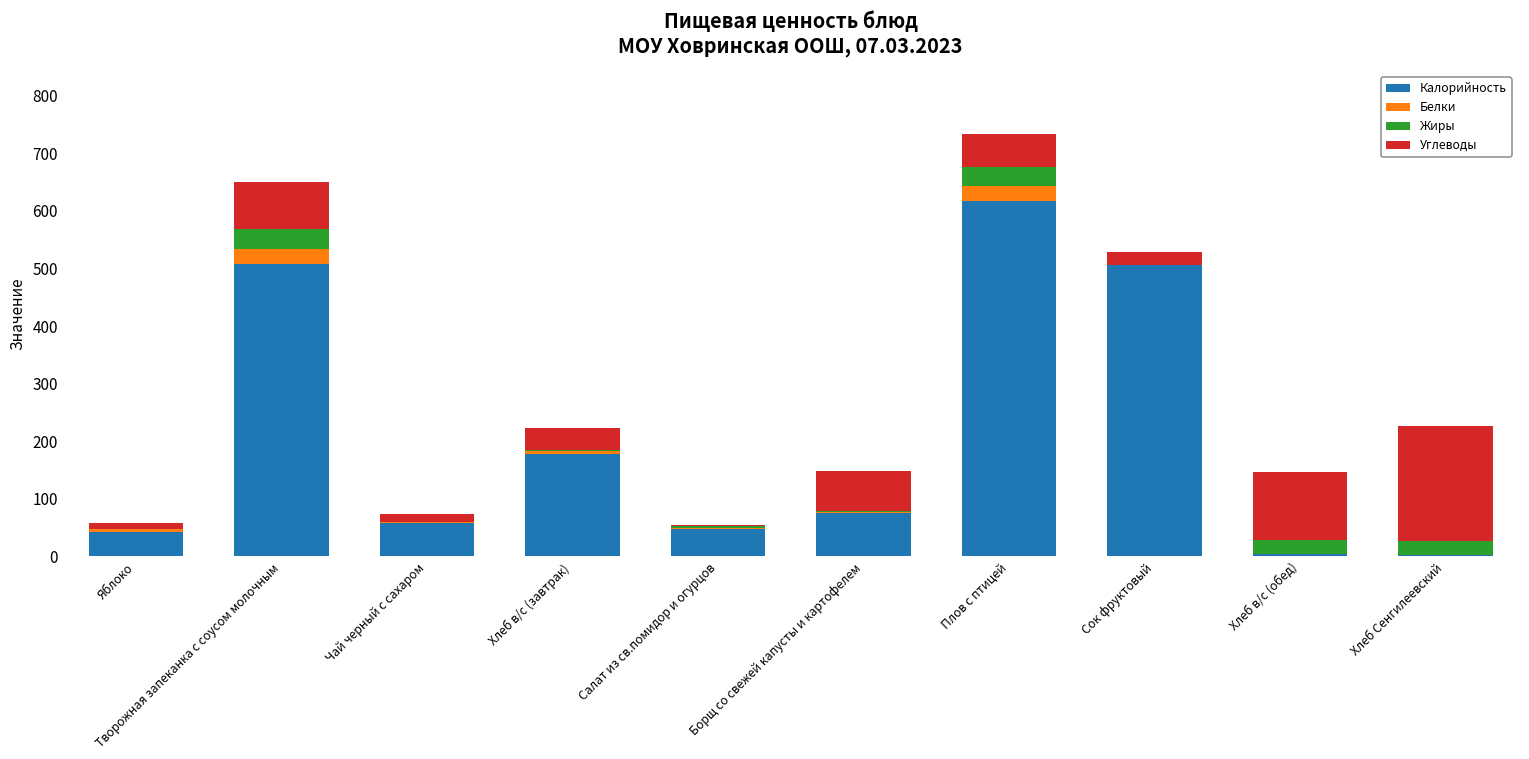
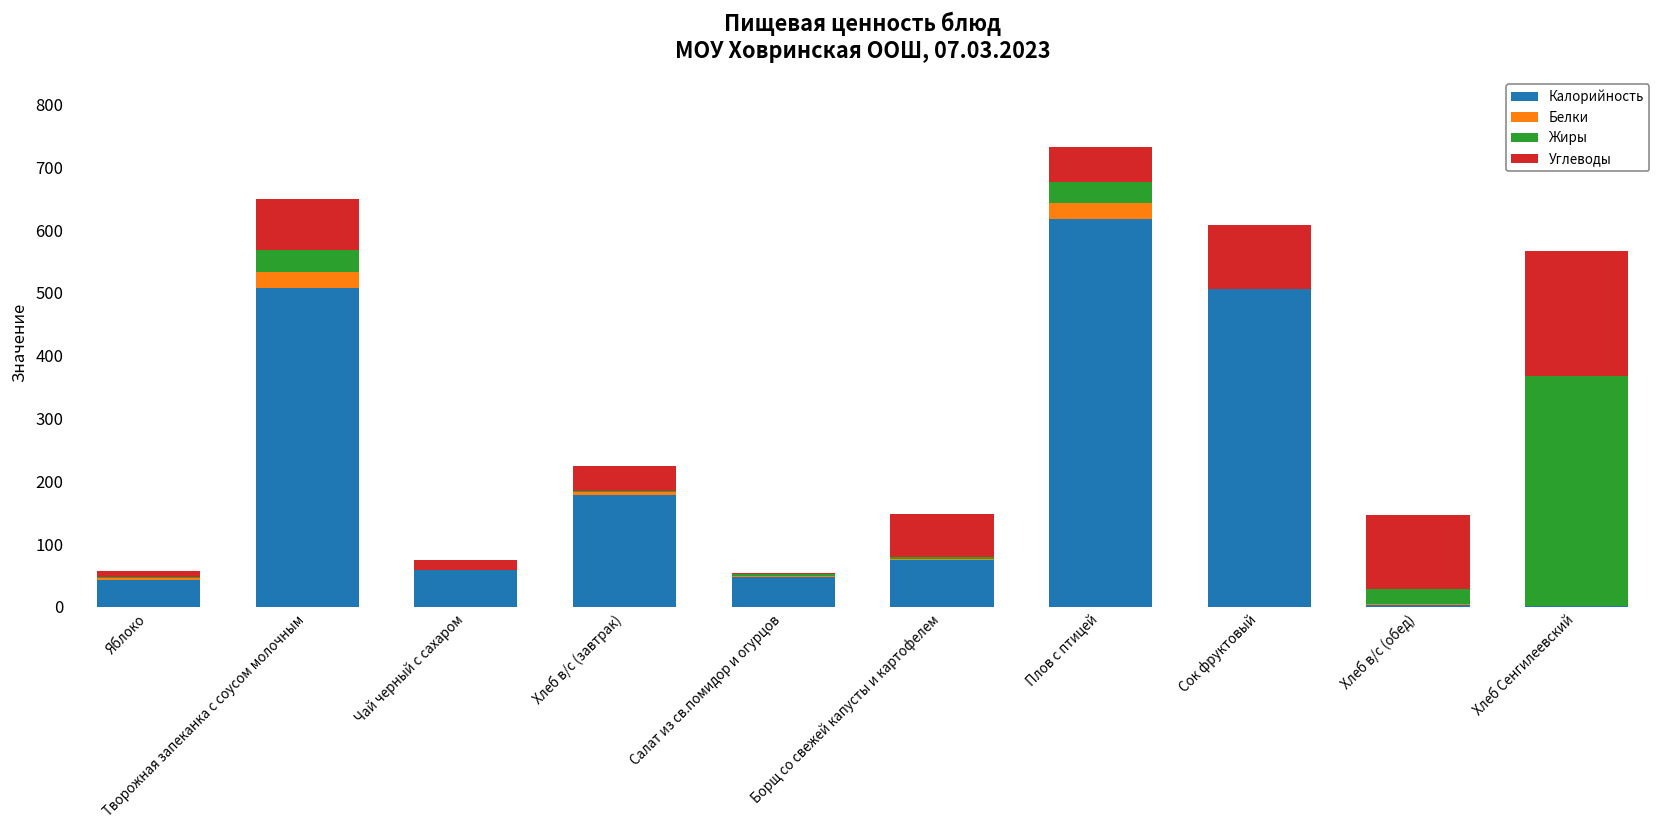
Углеводы, Сок фруктовый: 20 -> 100
Жиры, Хлеб Сенгилеевский: 20 -> 370
